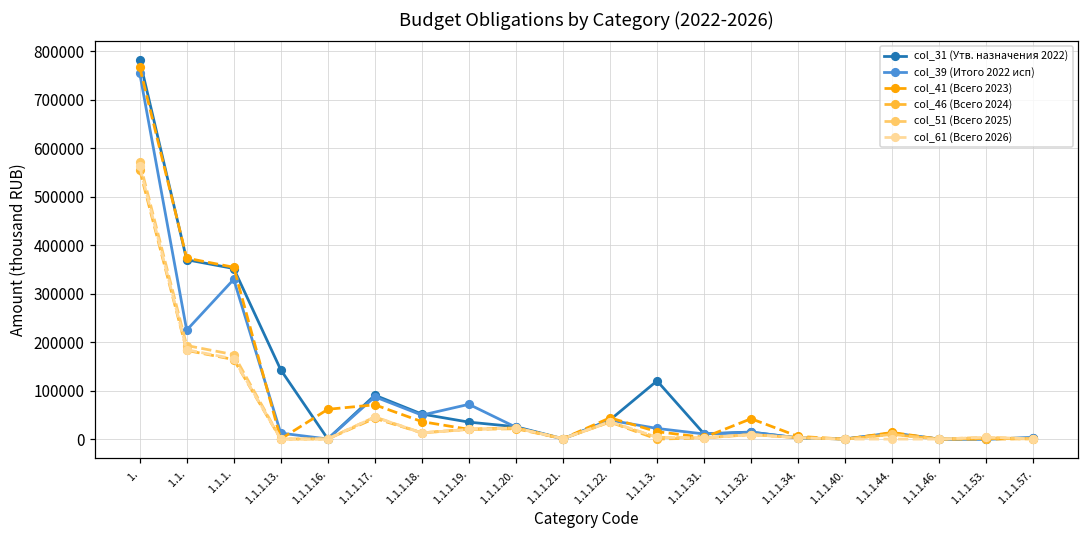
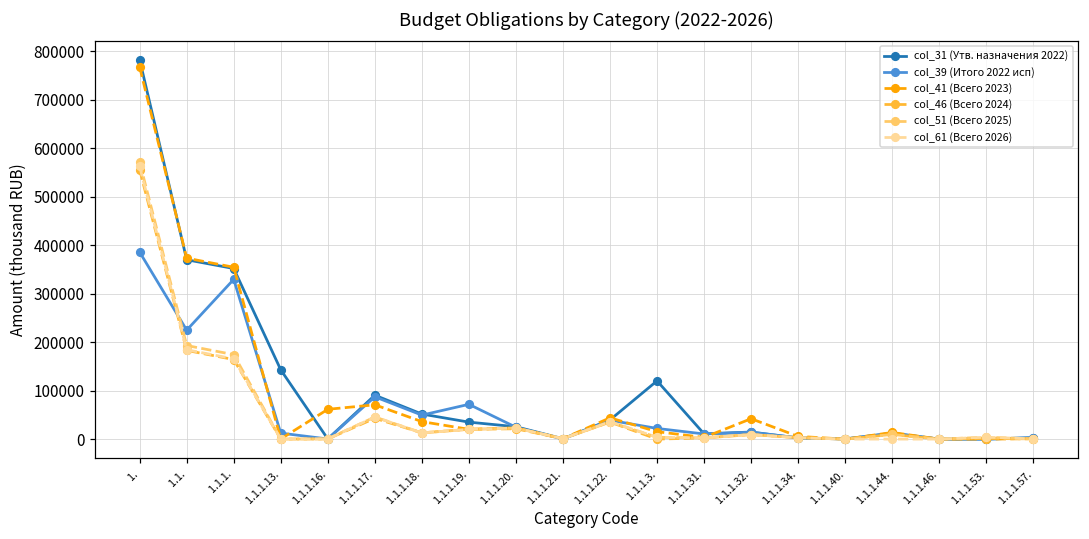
col_39 (Итого 2022 исп), 1.: 760000 -> 390000
